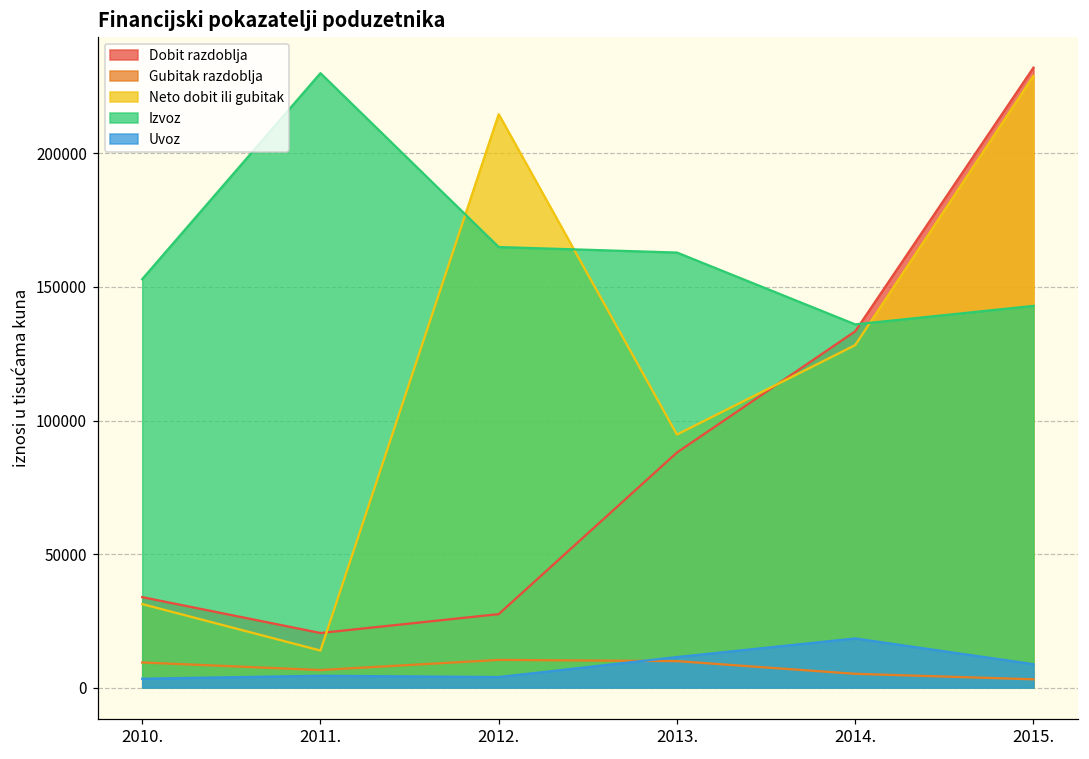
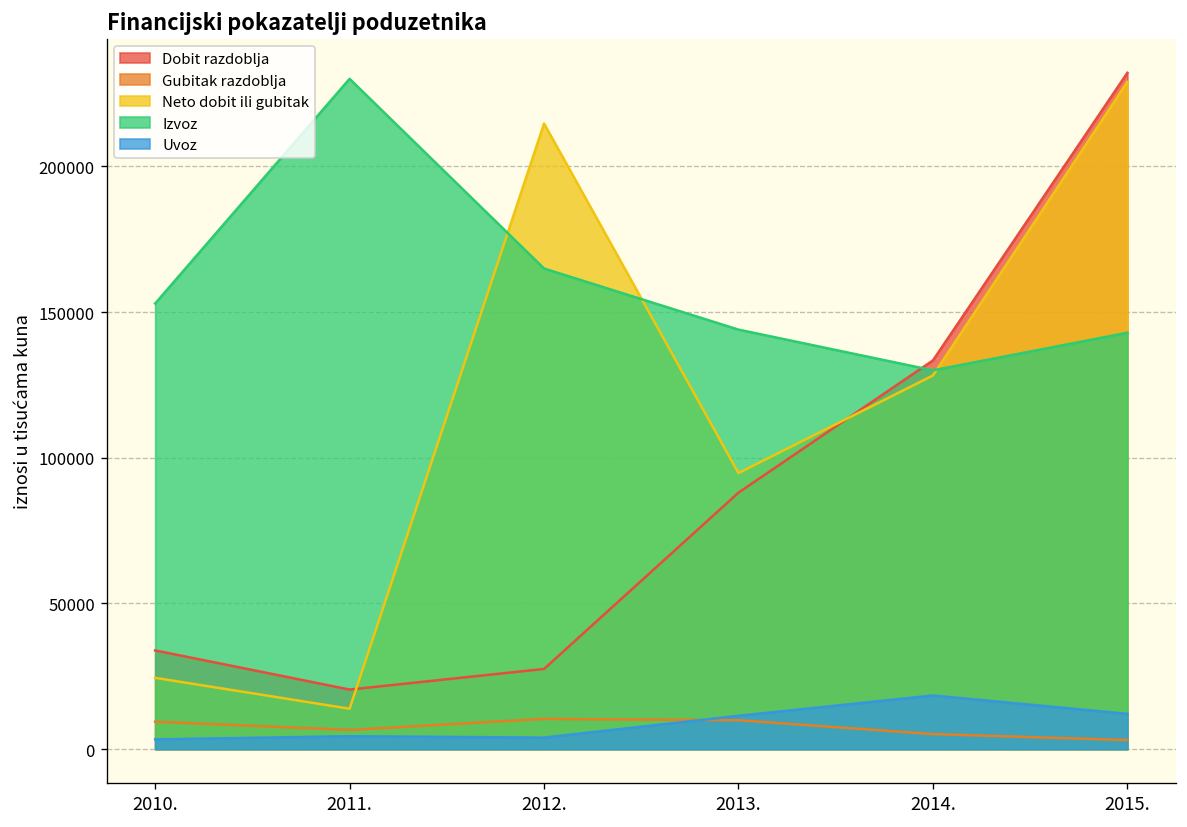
Neto dobit ili gubitak, 2010.: 31000 -> 24000
Izvoz, 2013.: 163000 -> 144000
Izvoz, 2014.: 136000 -> 130000
Uvoz, 2015.: 9000 -> 12000
